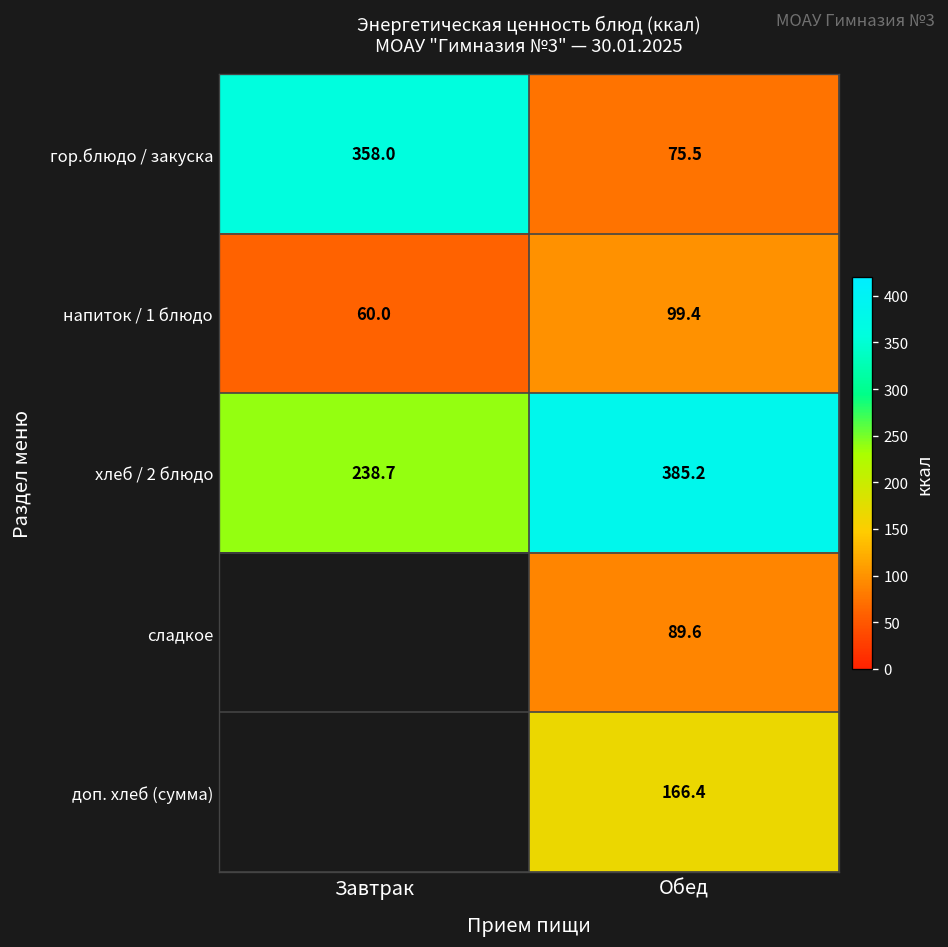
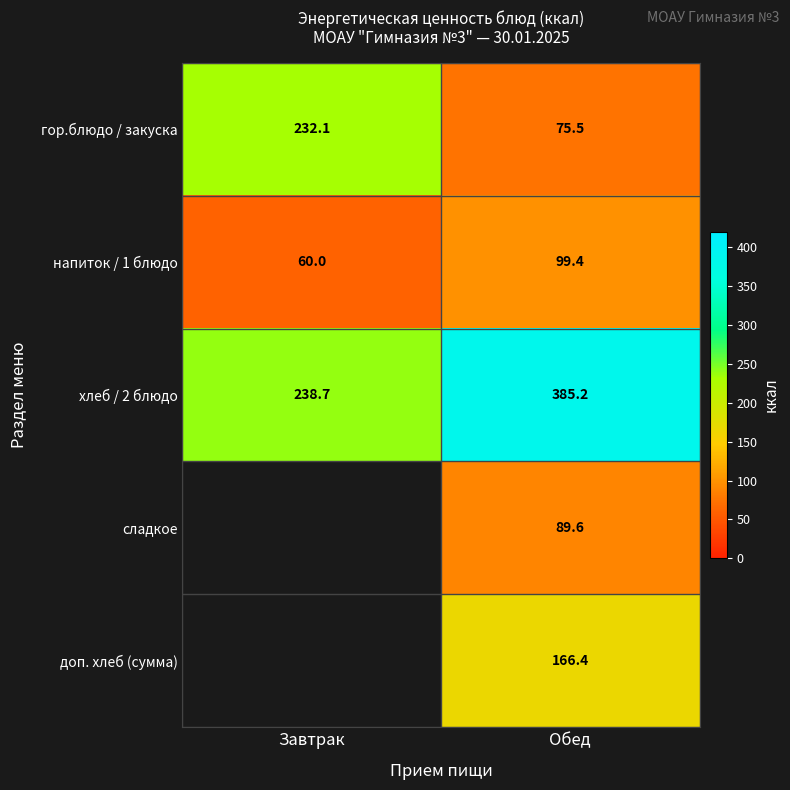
гор.блюдо / закуска, Завтрак: 358.0 -> 232.1
